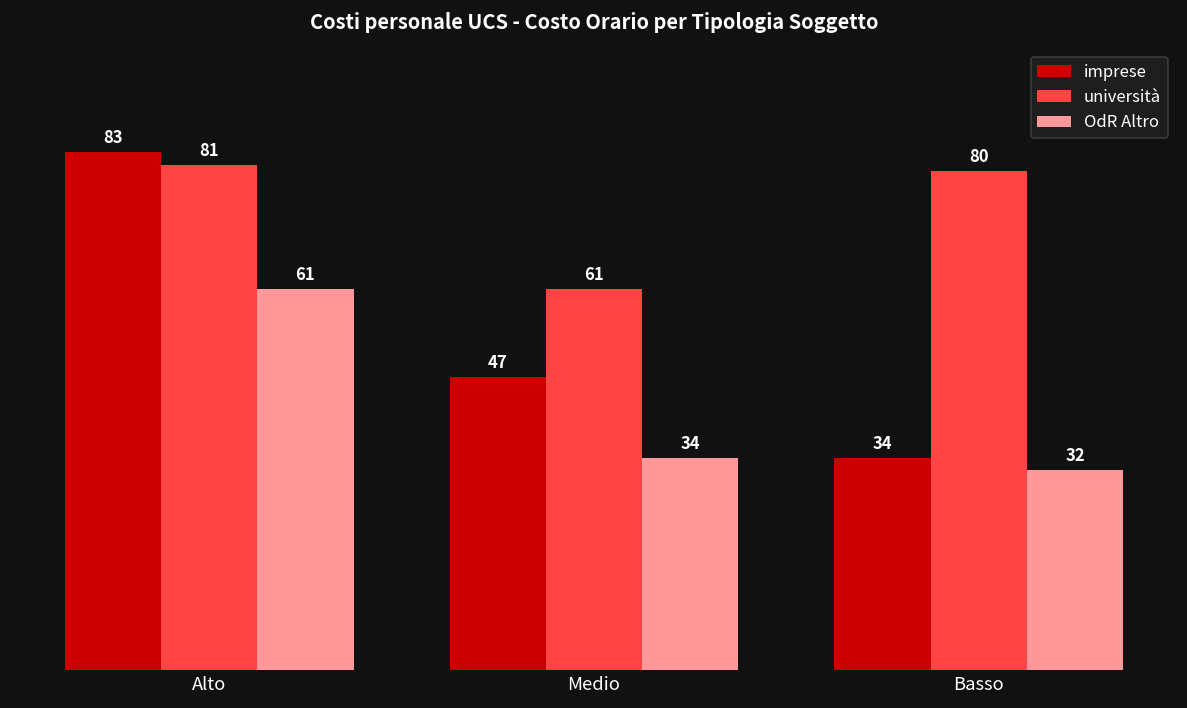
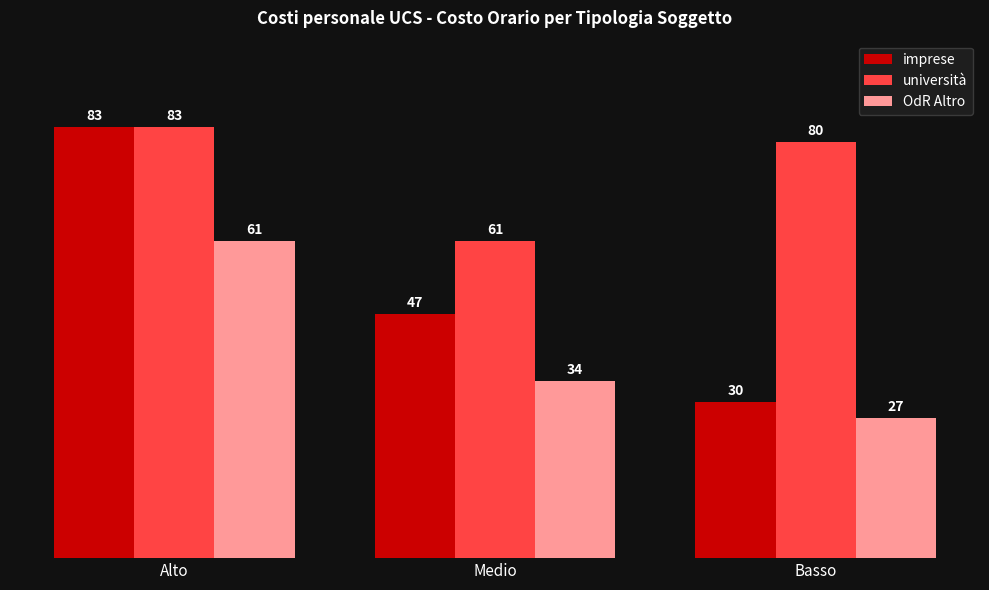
università, Alto: 81 -> 83
imprese, Basso: 34 -> 30
OdR Altro, Basso: 32 -> 27
